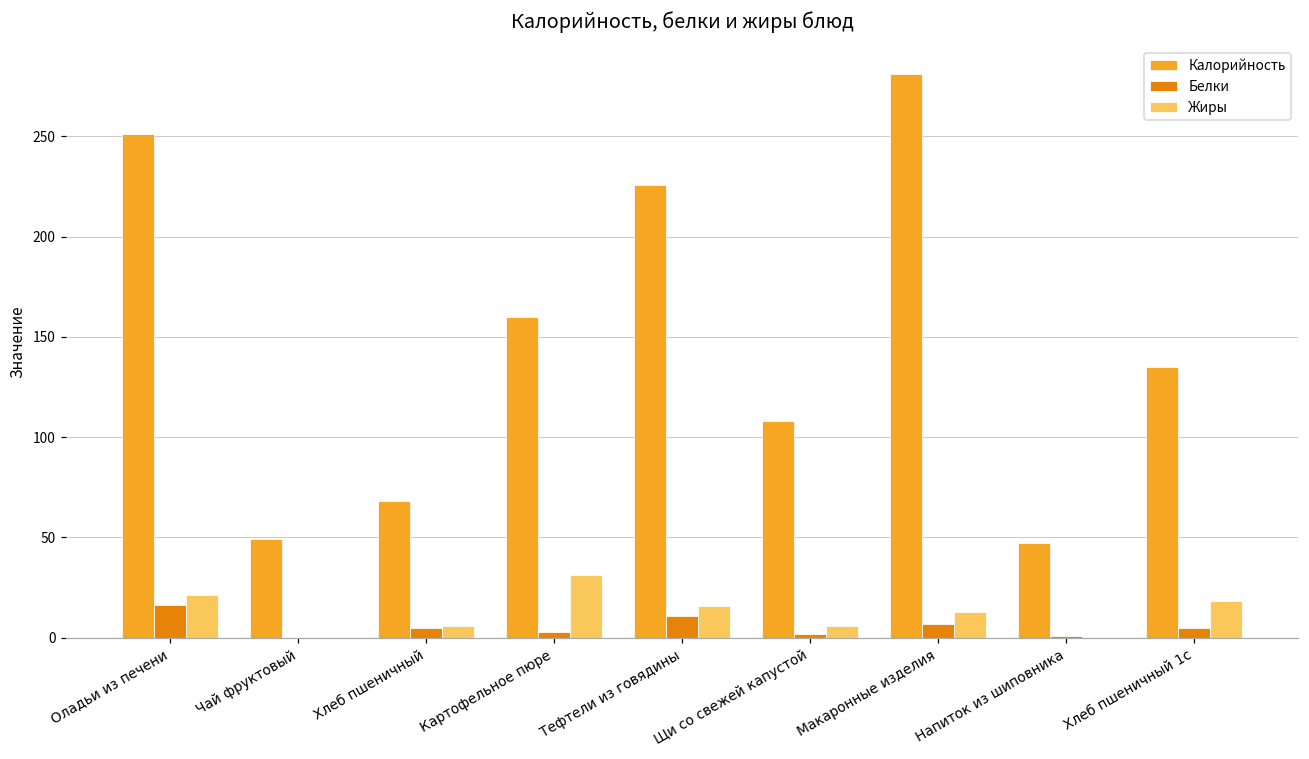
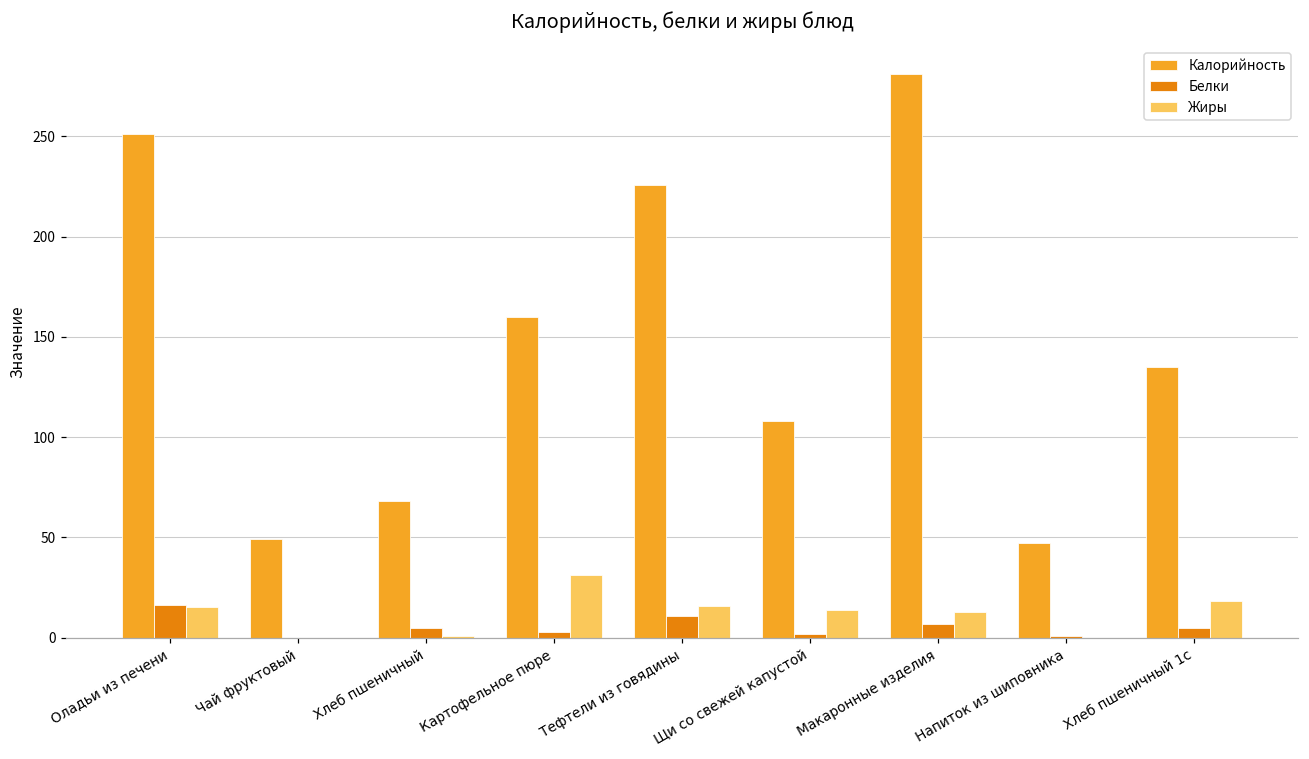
Жиры, Оладьи из печени: 21 -> 15
Жиры, Хлеб пшеничный: 6 -> 1
Жиры, Щи со свежей капустой: 6 -> 14
